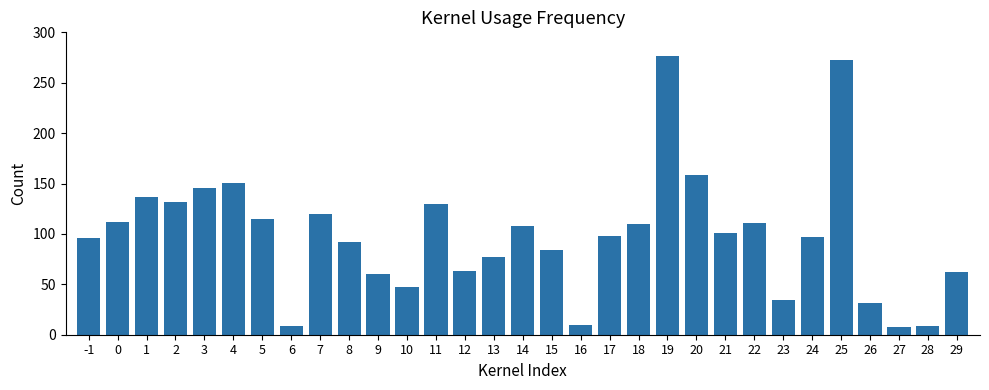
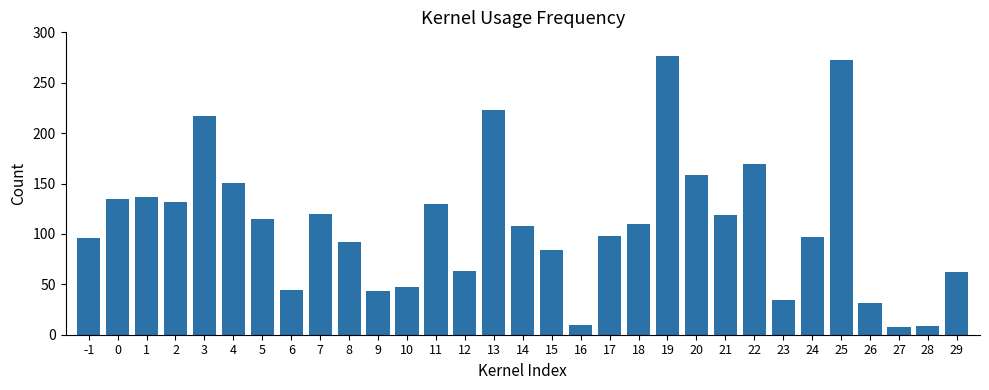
0: 112 -> 135
3: 146 -> 217
6: 9 -> 44
9: 60 -> 43
13: 77 -> 223
21: 101 -> 119
22: 111 -> 169
